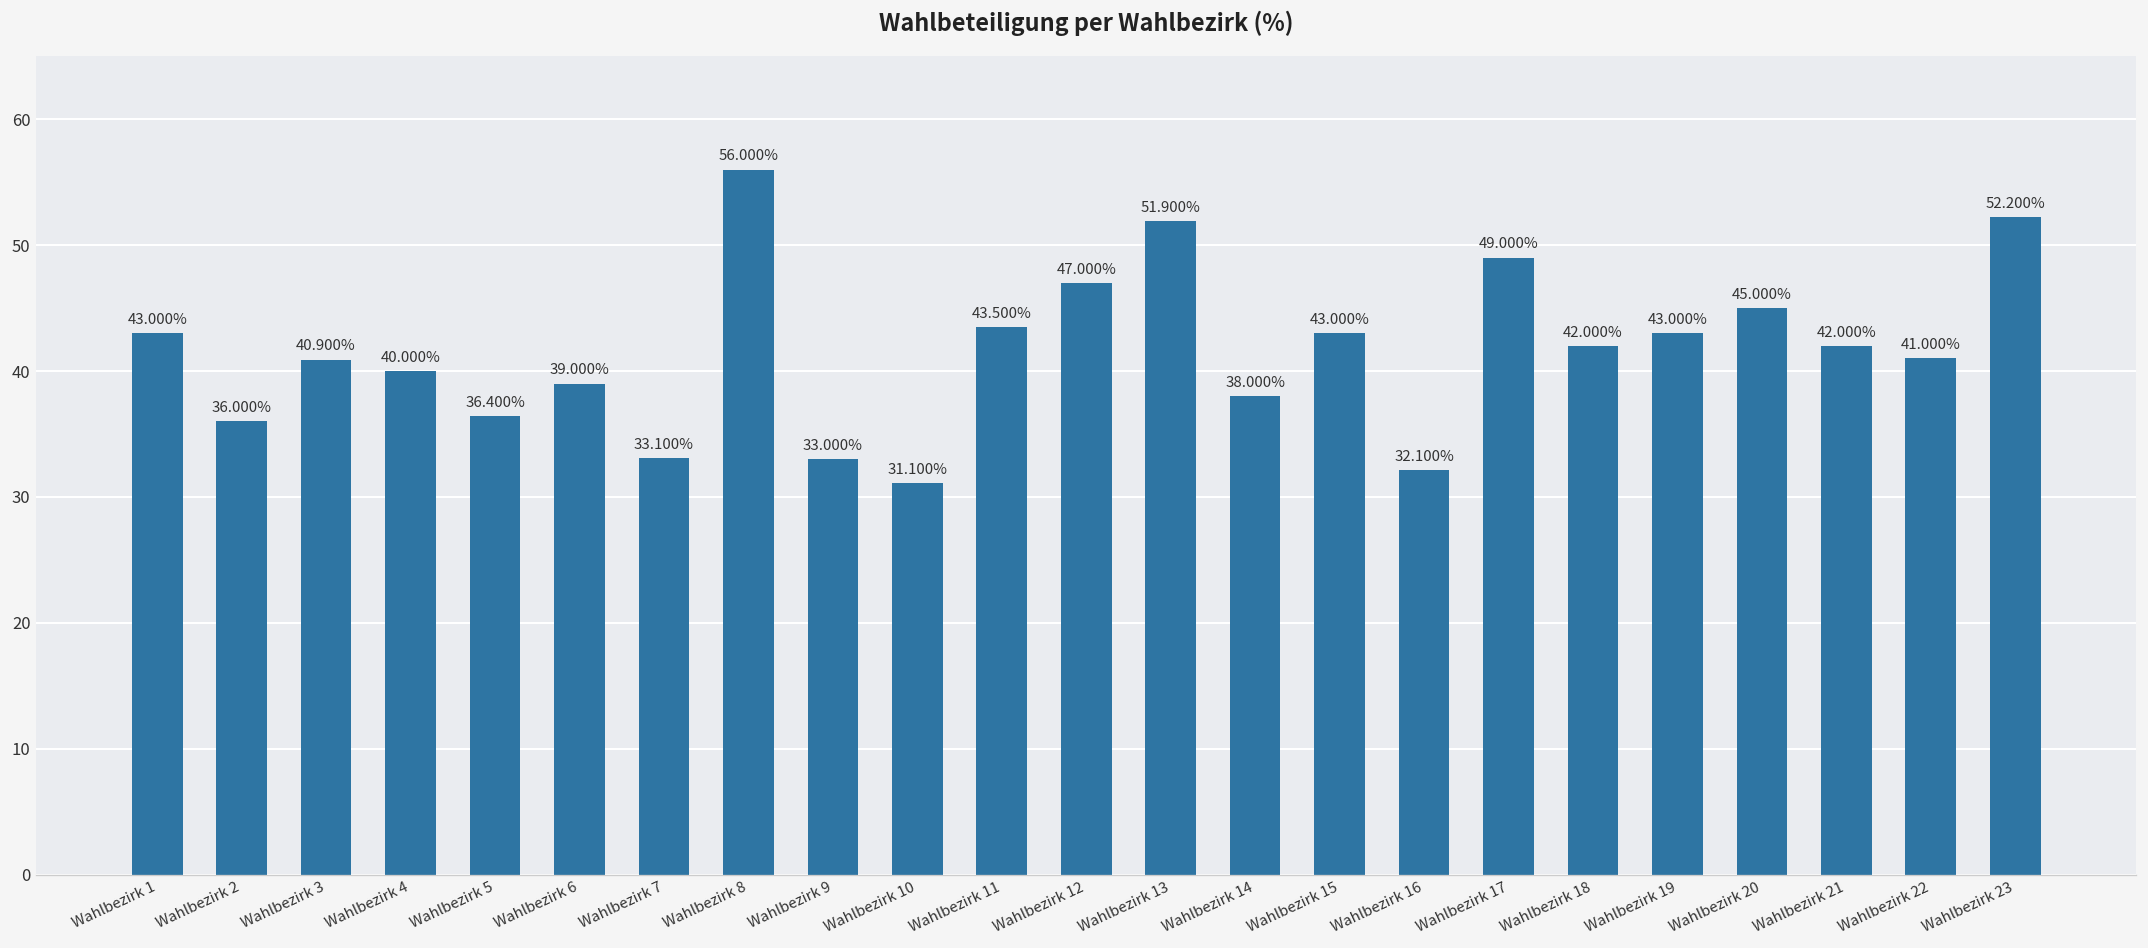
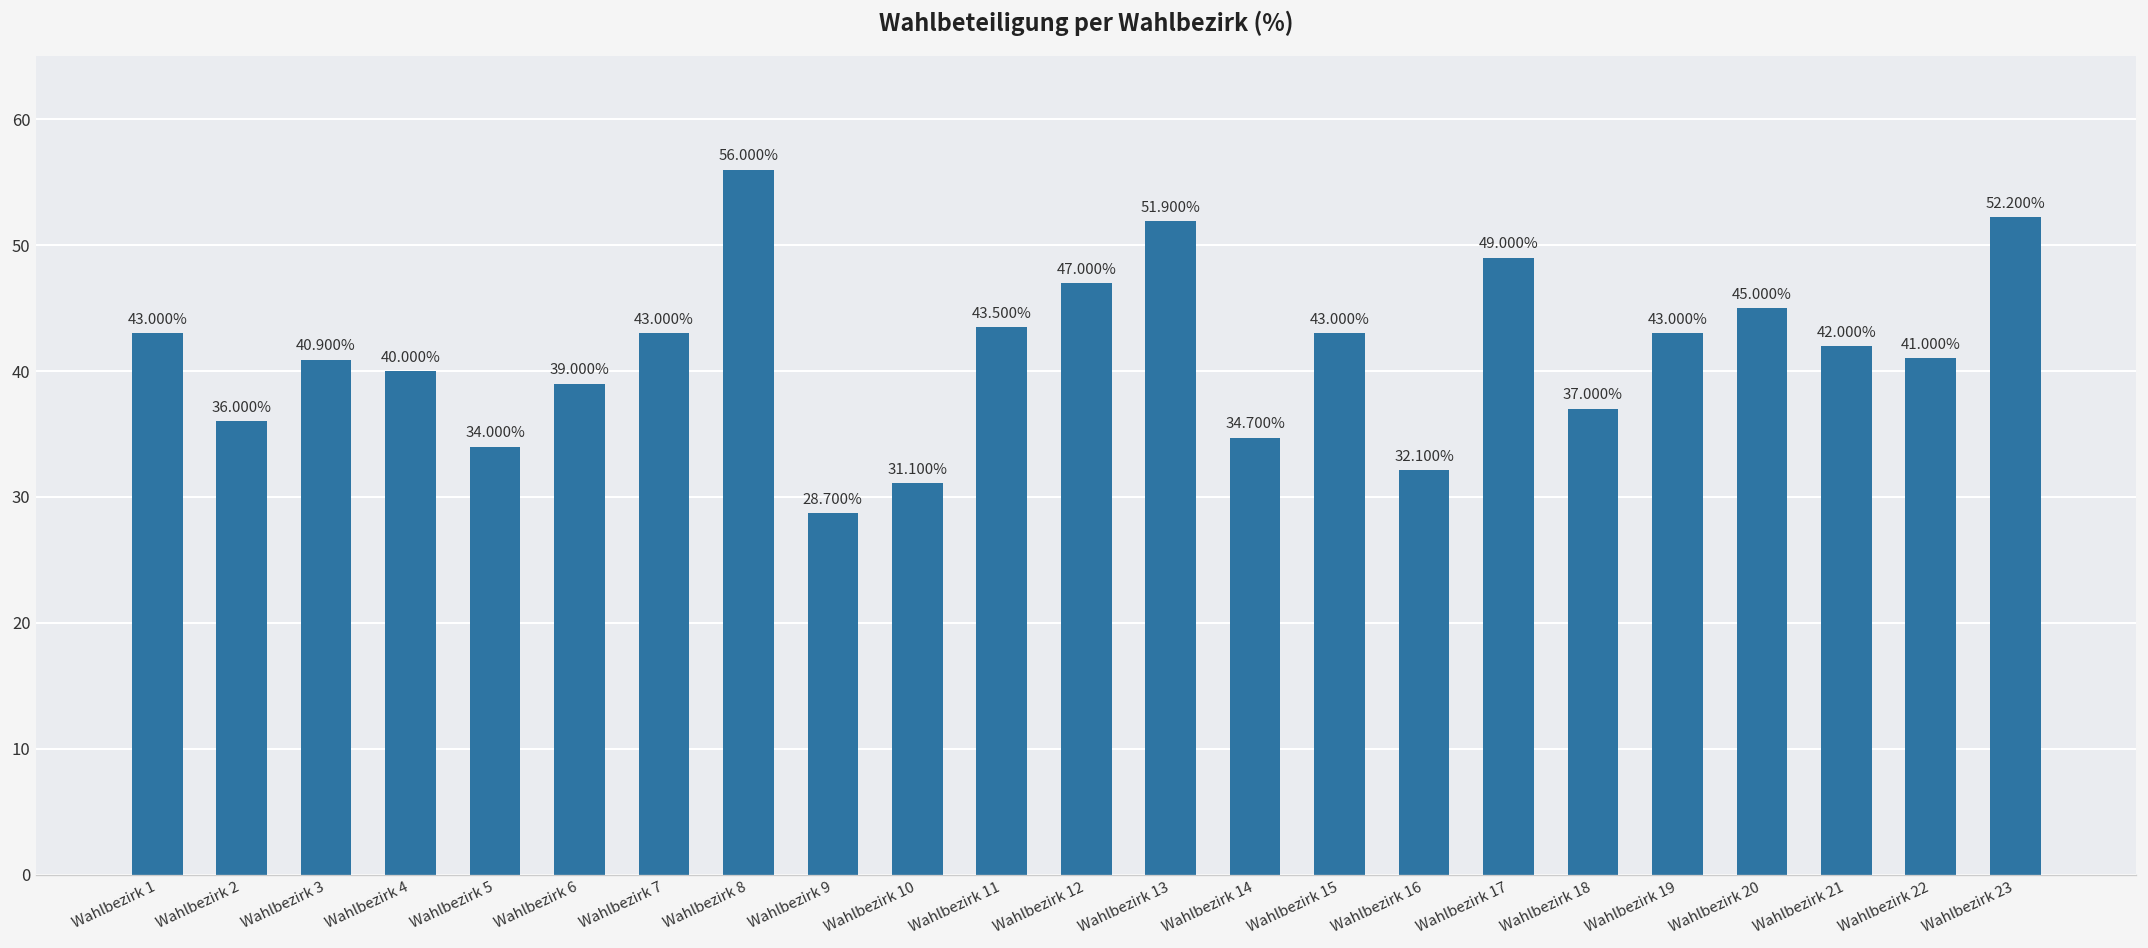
Wahlbezirk 5: 36.400% -> 34.000%
Wahlbezirk 7: 33.100% -> 43.000%
Wahlbezirk 9: 33.000% -> 28.700%
Wahlbezirk 14: 38.000% -> 34.700%
Wahlbezirk 18: 42.000% -> 37.000%
